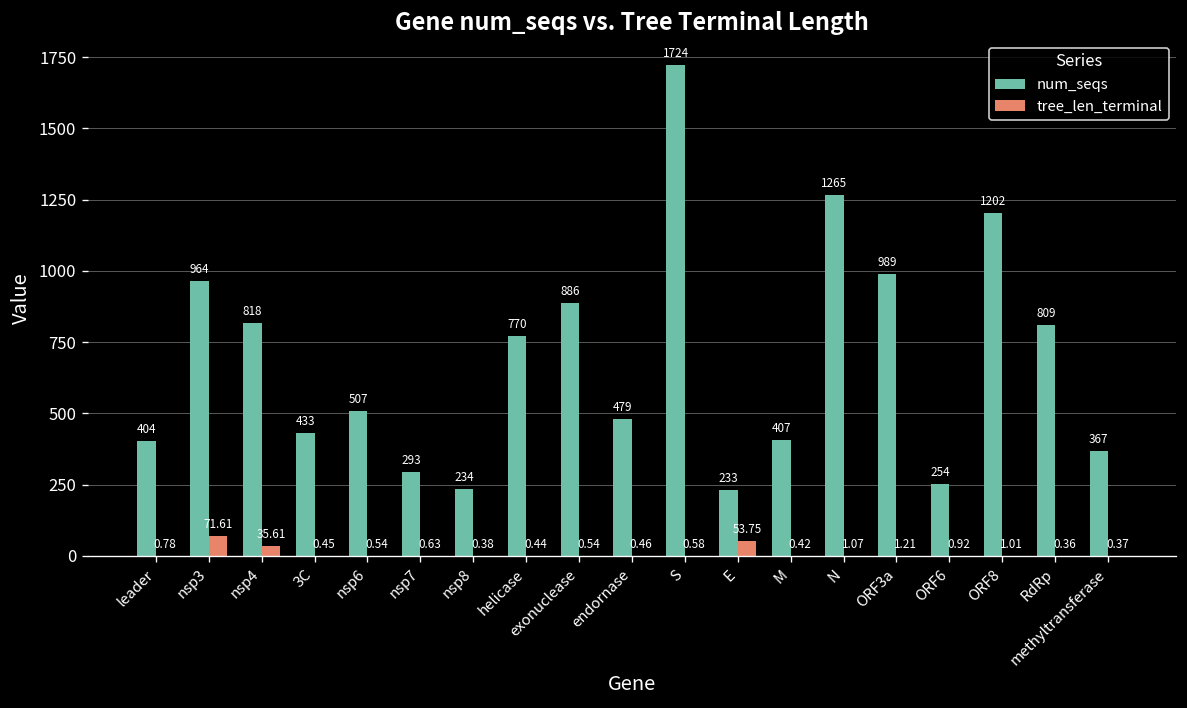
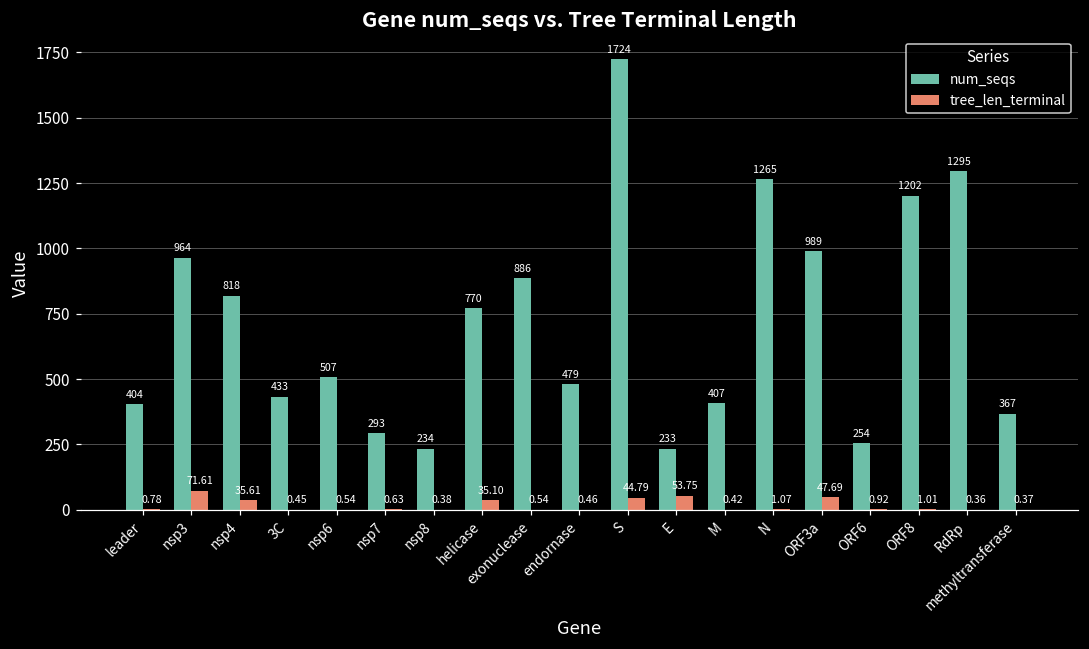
tree_len_terminal, helicase: 0.44 -> 35.10
tree_len_terminal, S: 0.58 -> 44.79
tree_len_terminal, ORF3a: 1.21 -> 47.69
num_seqs, RdRp: 809 -> 1295
